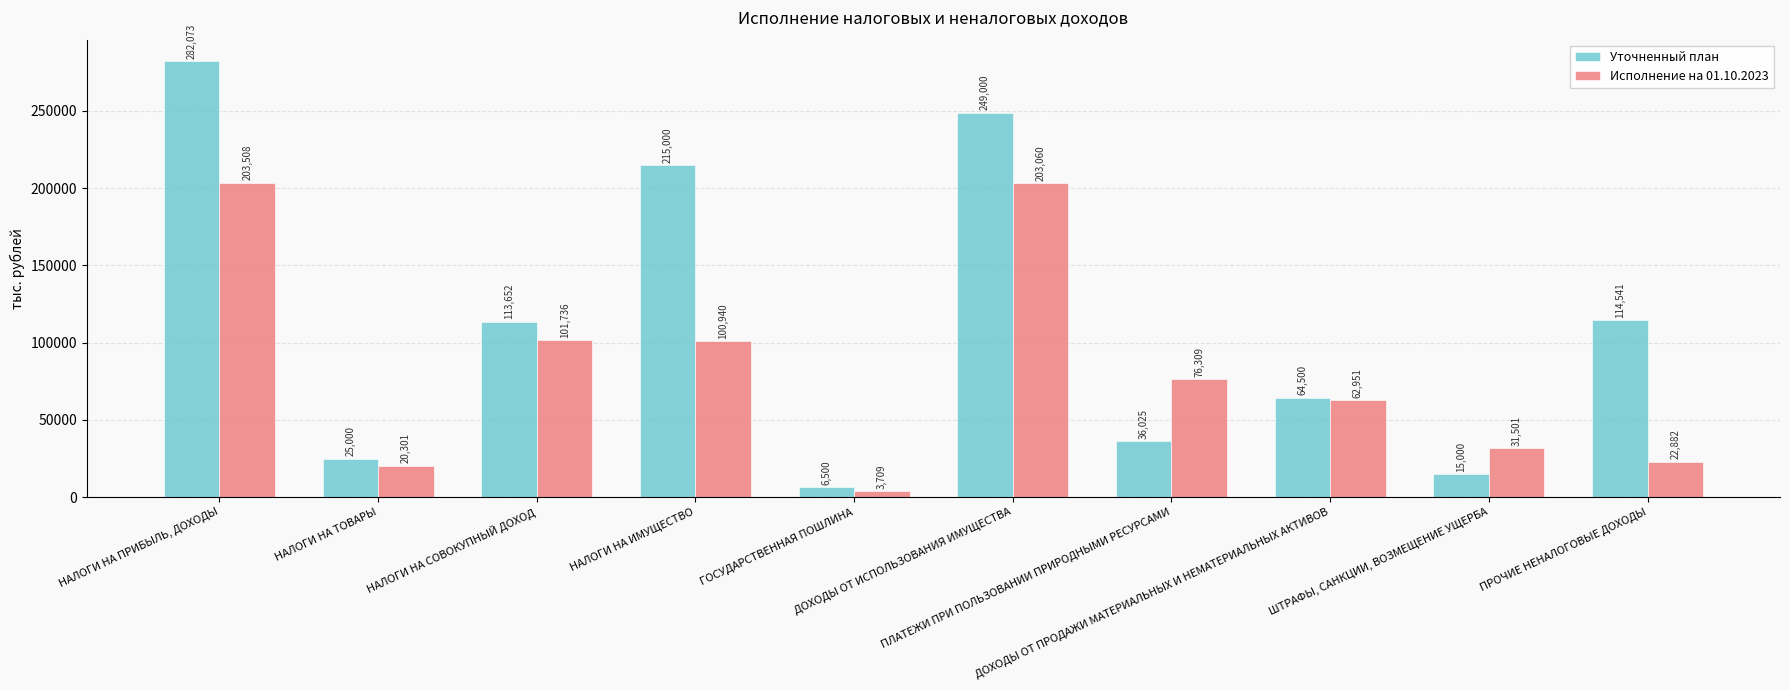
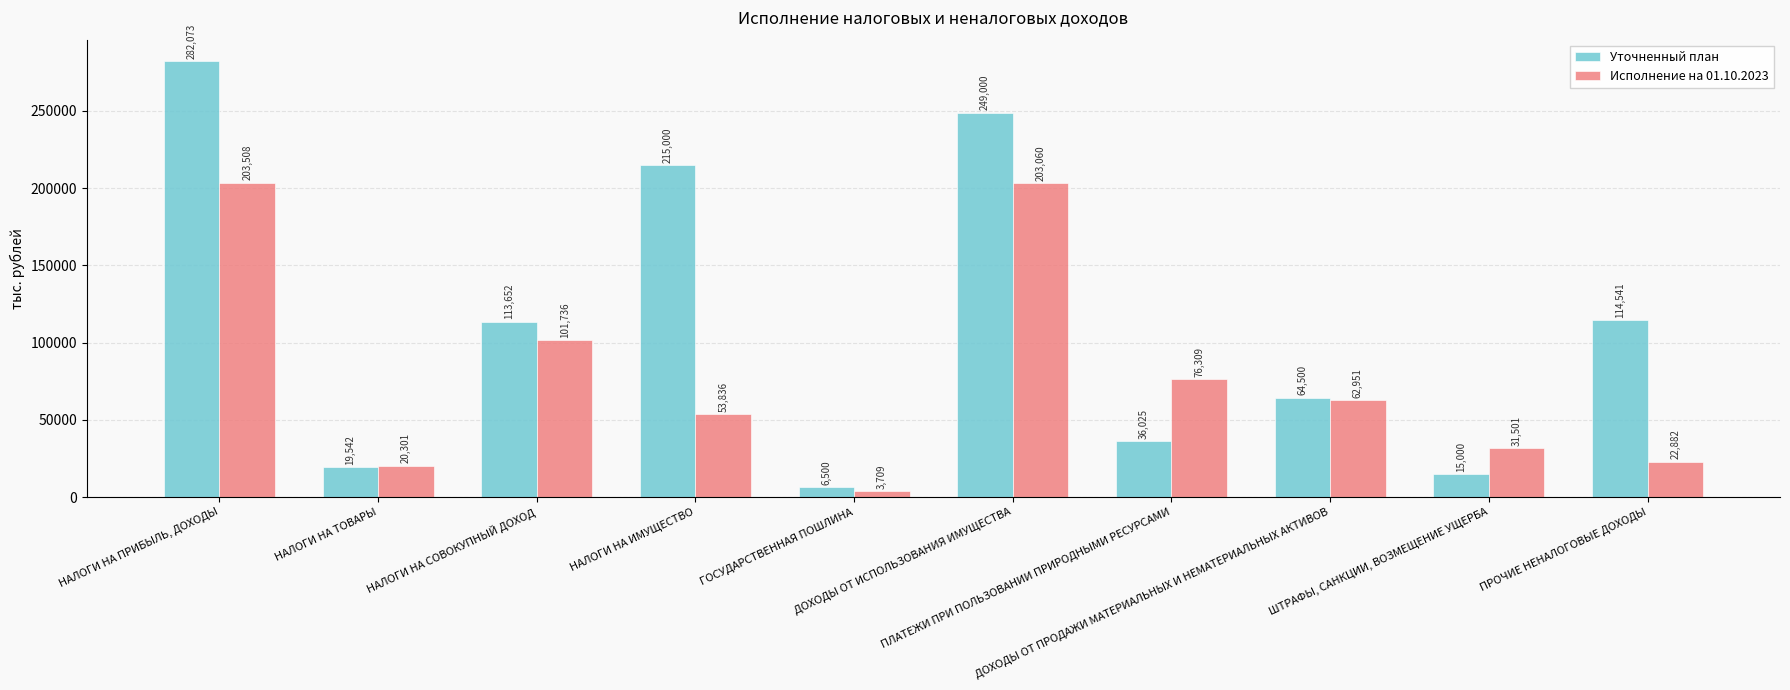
Уточненный план, НАЛОГИ НА ТОВАРЫ: 25,000 -> 19,542
Исполнение на 01.10.2023, НАЛОГИ НА ИМУЩЕСТВО: 100,940 -> 53,836
